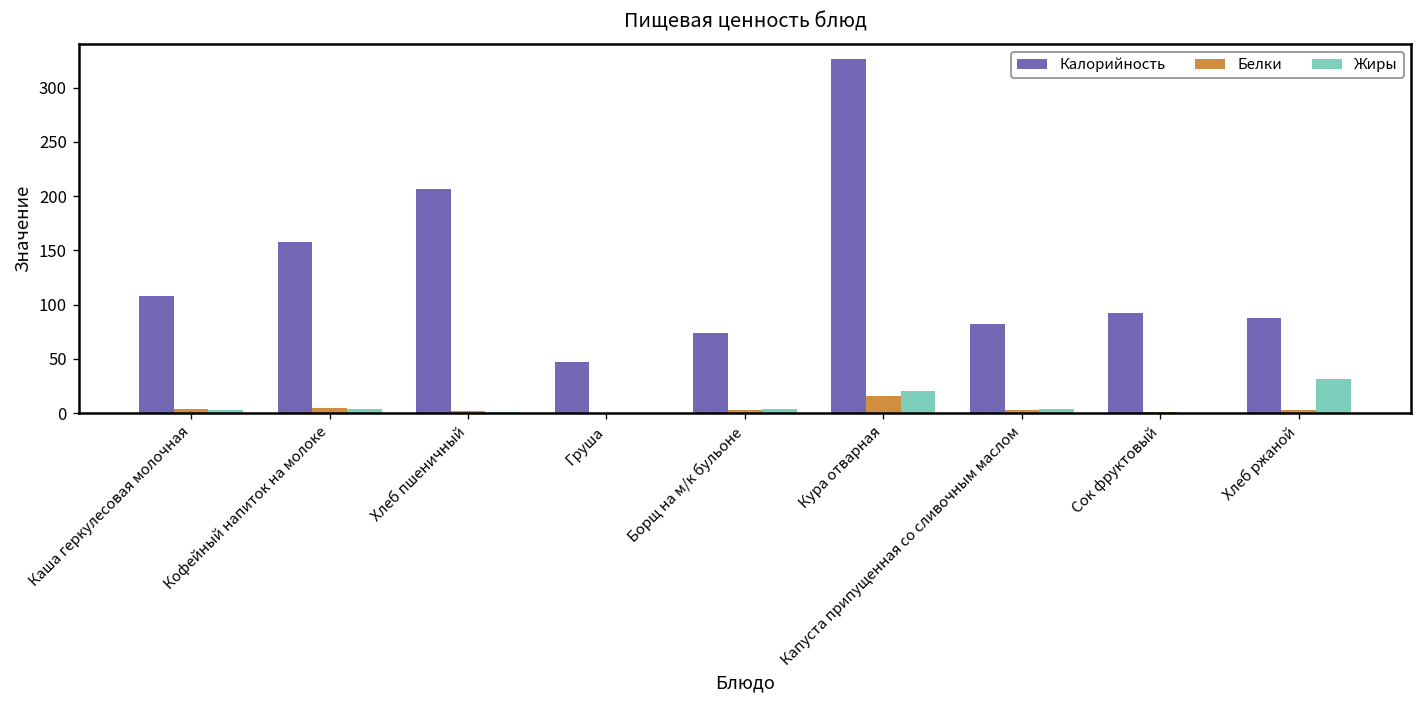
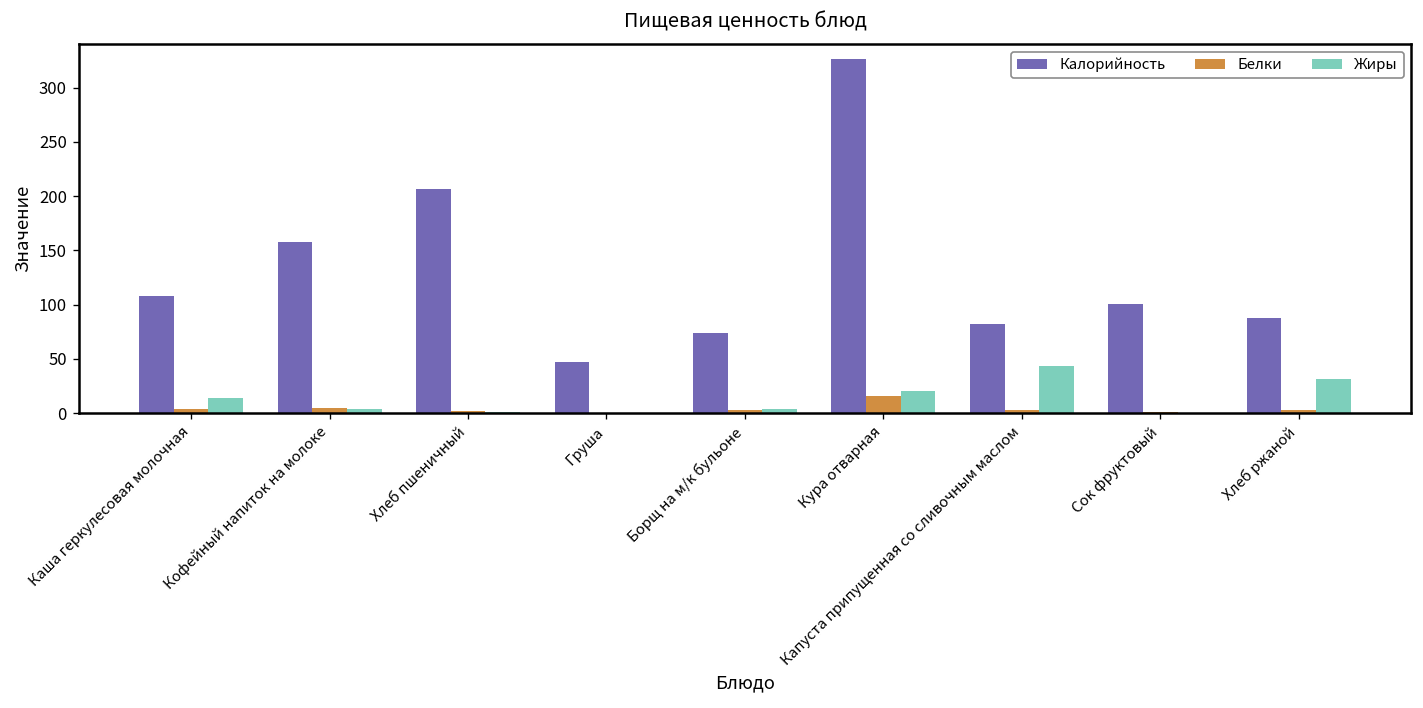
Жиры, Каша геркулесовая молочная: 0 -> 10
Жиры, Капуста припущенная со сливочным маслом: 0 -> 40
Калорийность, Сок фруктовый: 90 -> 100
